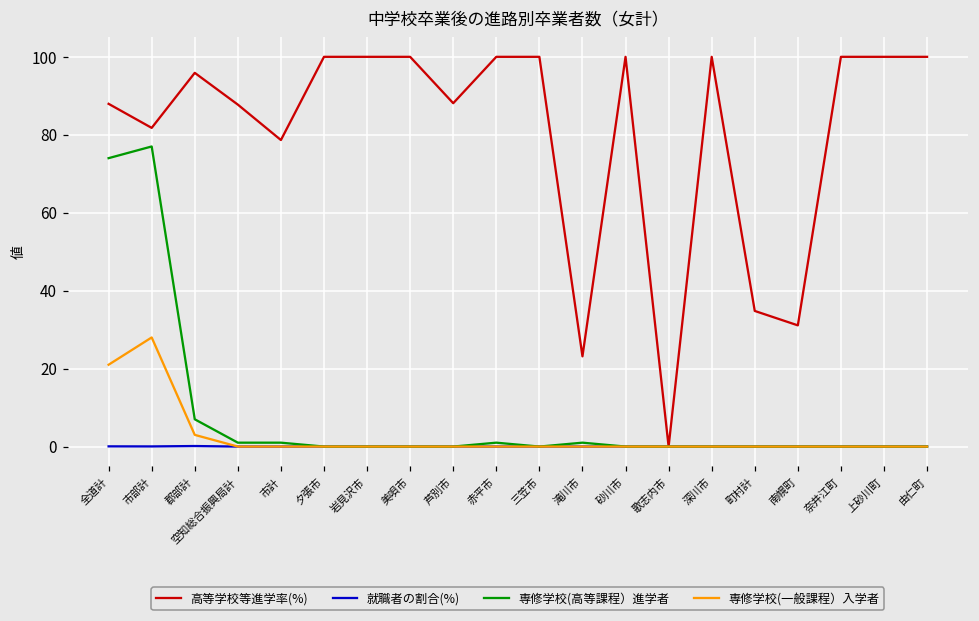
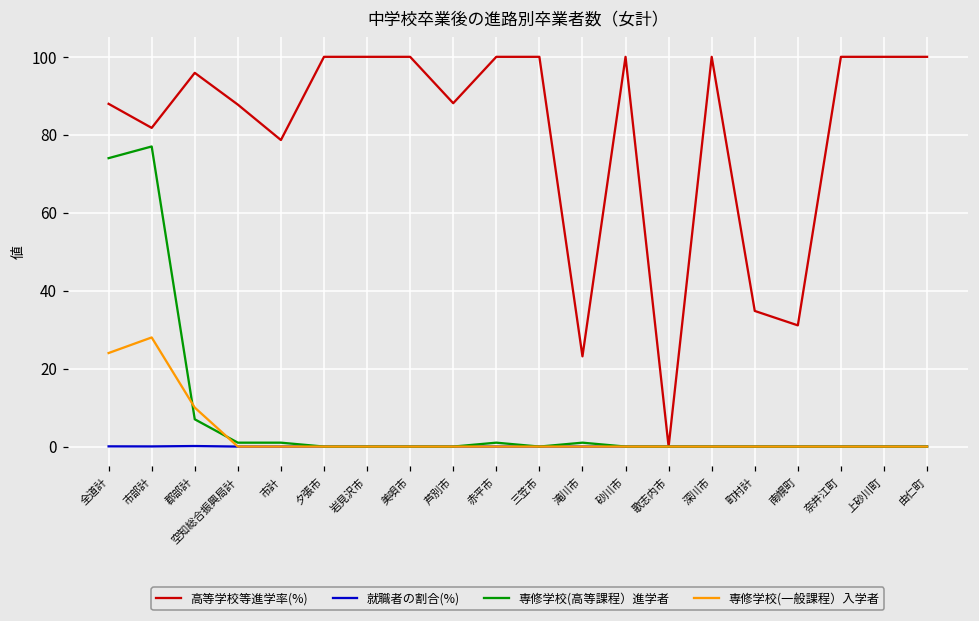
専修学校(一般課程）入学者, 全道計: 21 -> 24
専修学校(一般課程）入学者, 郡部計: 3 -> 10
